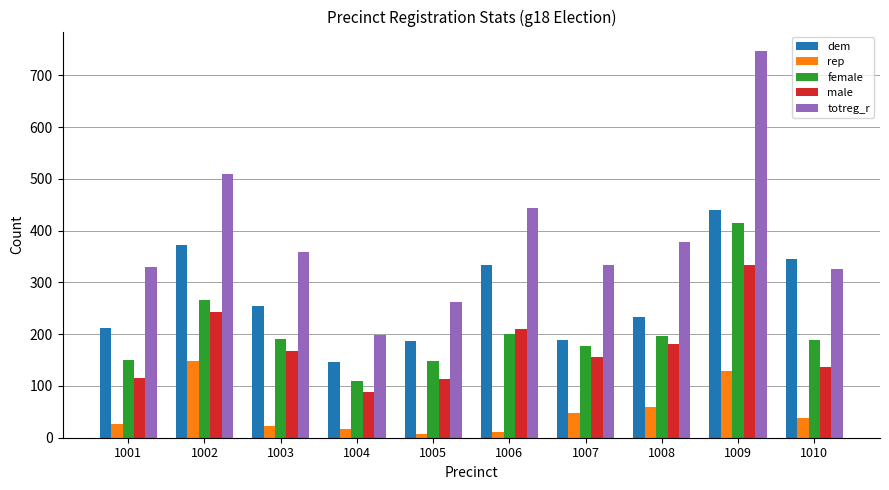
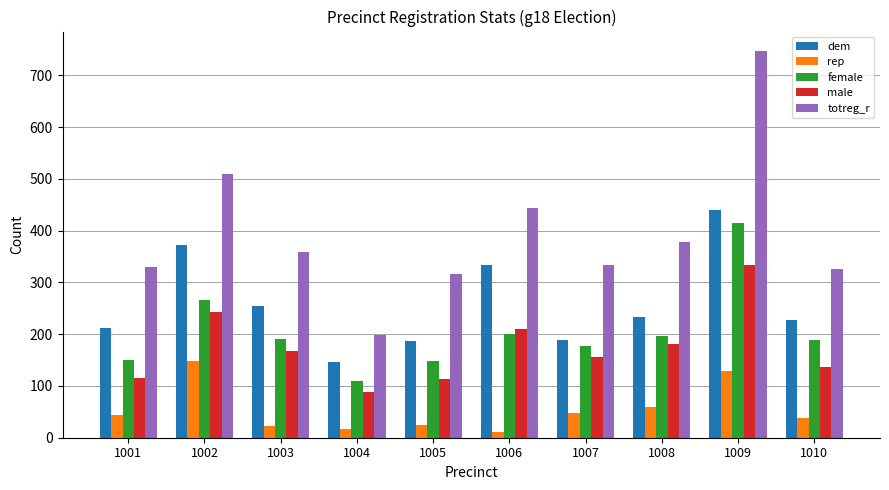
rep, 1001: 30 -> 40
rep, 1005: 10 -> 30
totreg_r, 1005: 260 -> 320
dem, 1010: 350 -> 230
